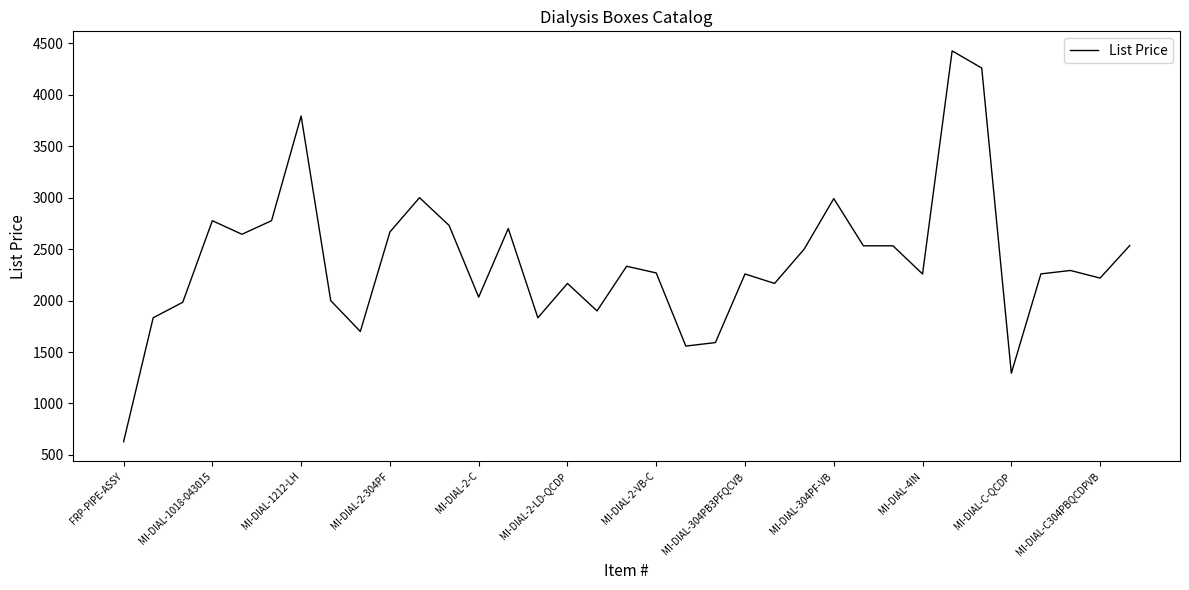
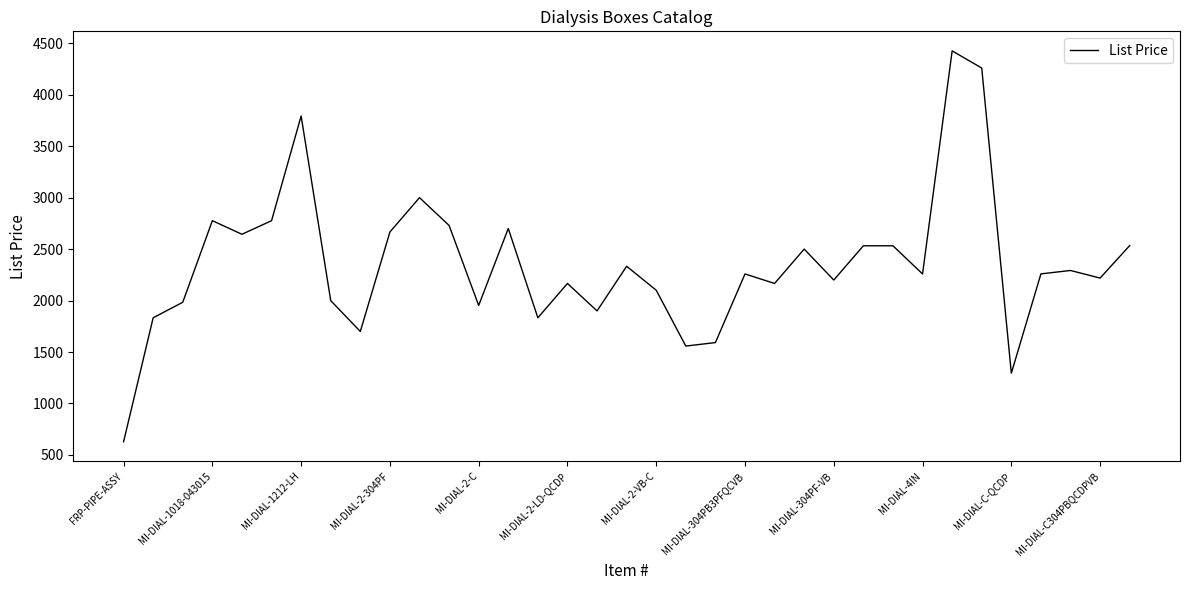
MI-DIAL-2-C: 2030 -> 1950
MI-DIAL-2-VB-C: 2270 -> 2100
MI-DIAL-304PF-VB: 2990 -> 2200
